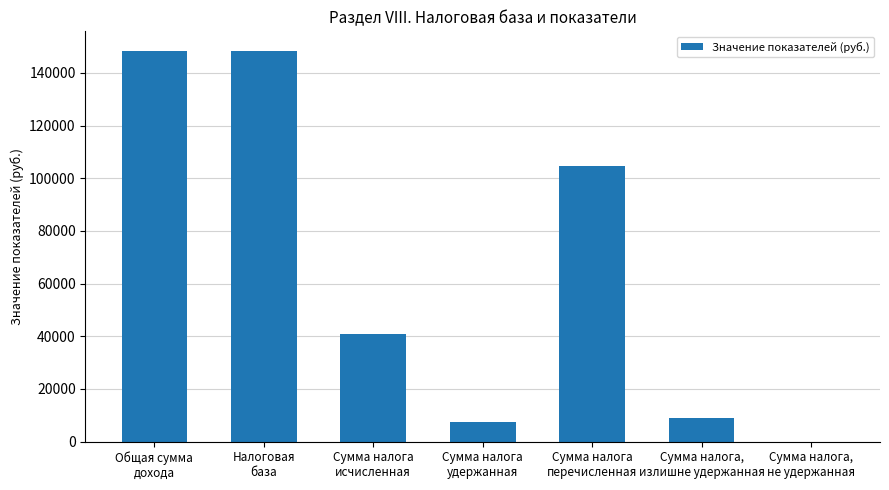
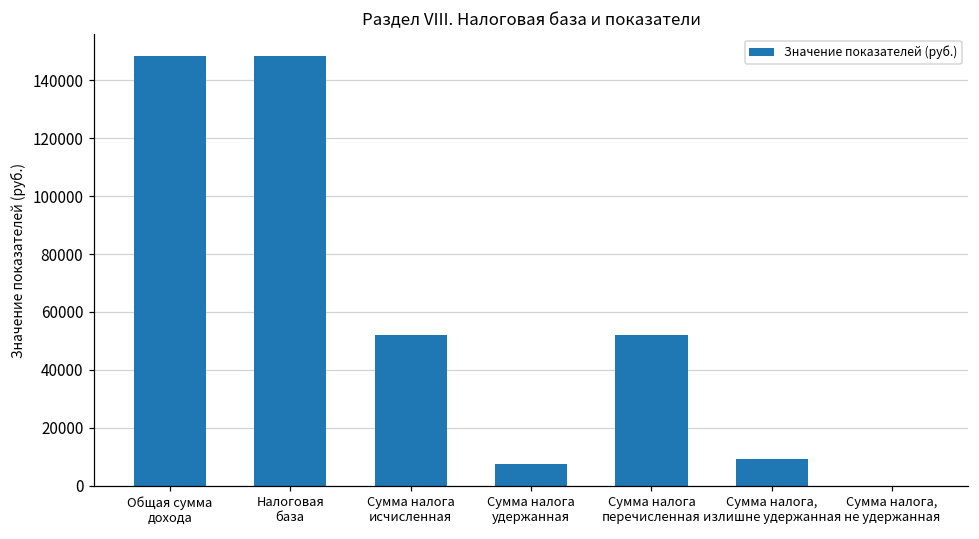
Сумма налога исчисленная: 41000 -> 52000
Сумма налога перечисленная: 105000 -> 52000
